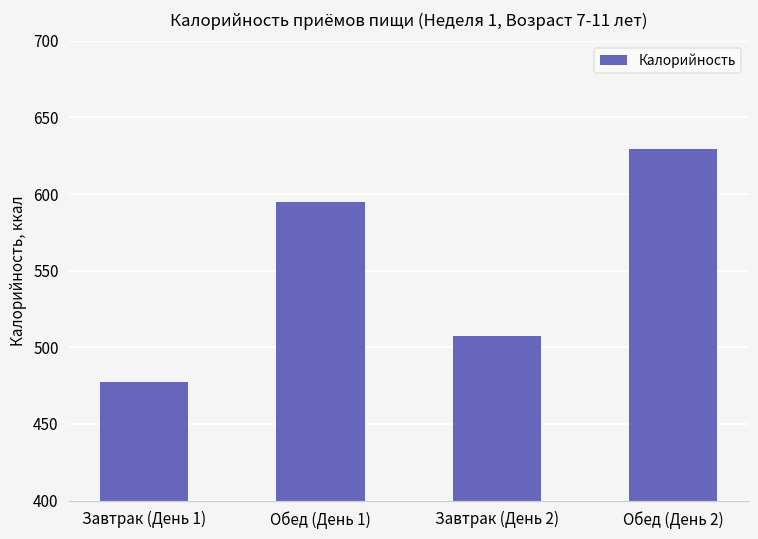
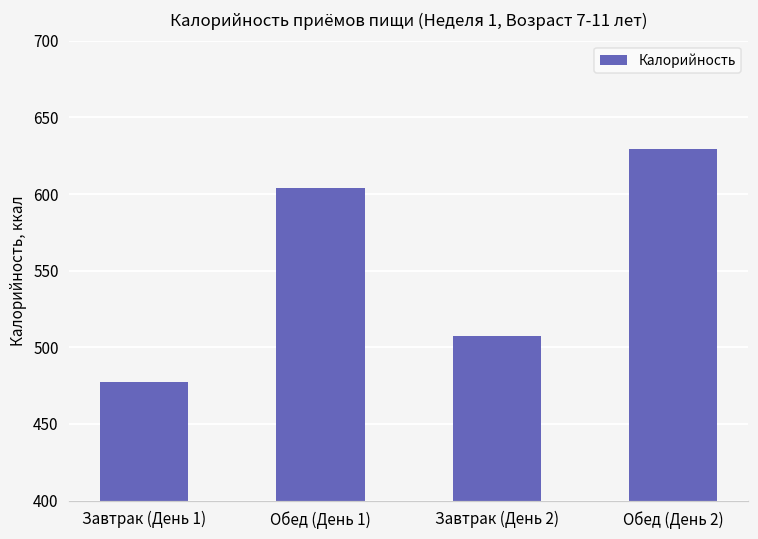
Обед (День 1): 595 -> 604
